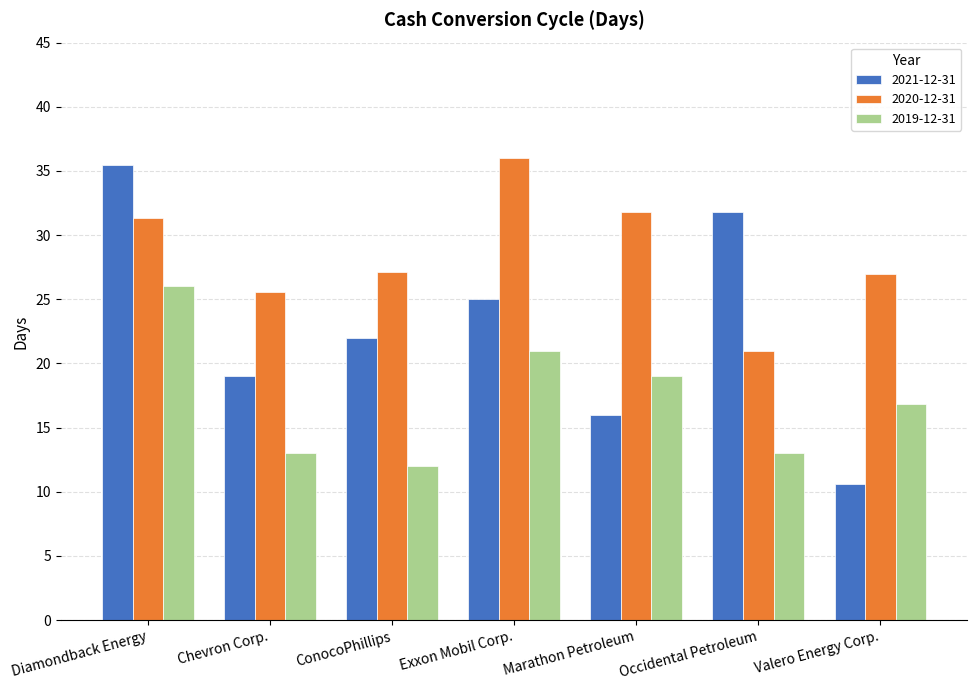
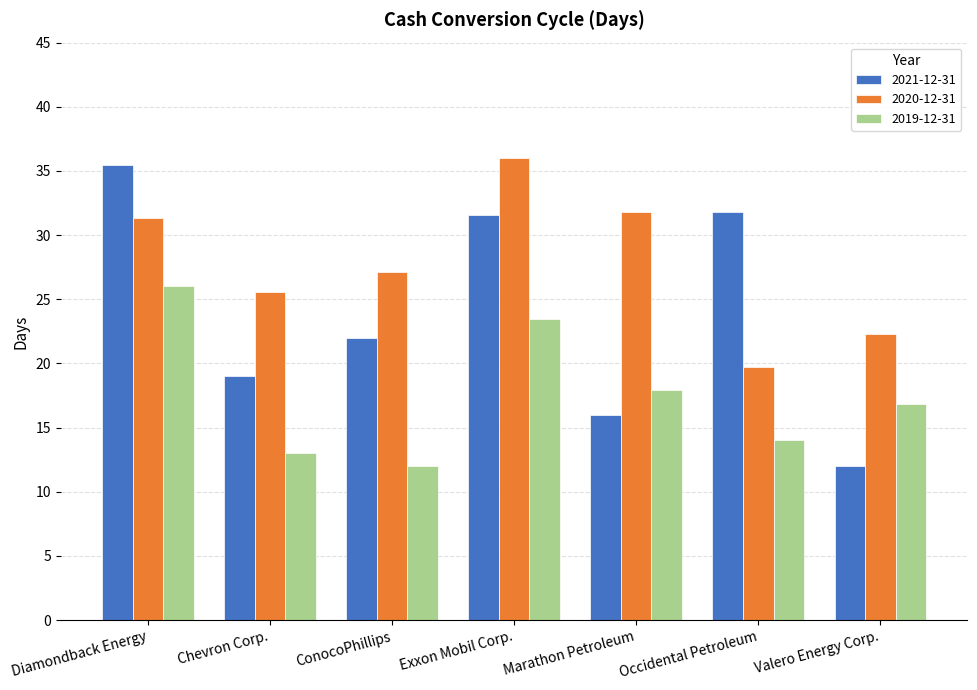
2021-12-31, Exxon Mobil Corp.: 25.0 -> 31.6
2019-12-31, Exxon Mobil Corp.: 21.0 -> 23.5
2019-12-31, Marathon Petroleum: 19.0 -> 17.9
2020-12-31, Occidental Petroleum: 21.0 -> 19.7
2019-12-31, Occidental Petroleum: 13 -> 14
2021-12-31, Valero Energy Corp.: 10.6 -> 12.0
2020-12-31, Valero Energy Corp.: 27.0 -> 22.3
